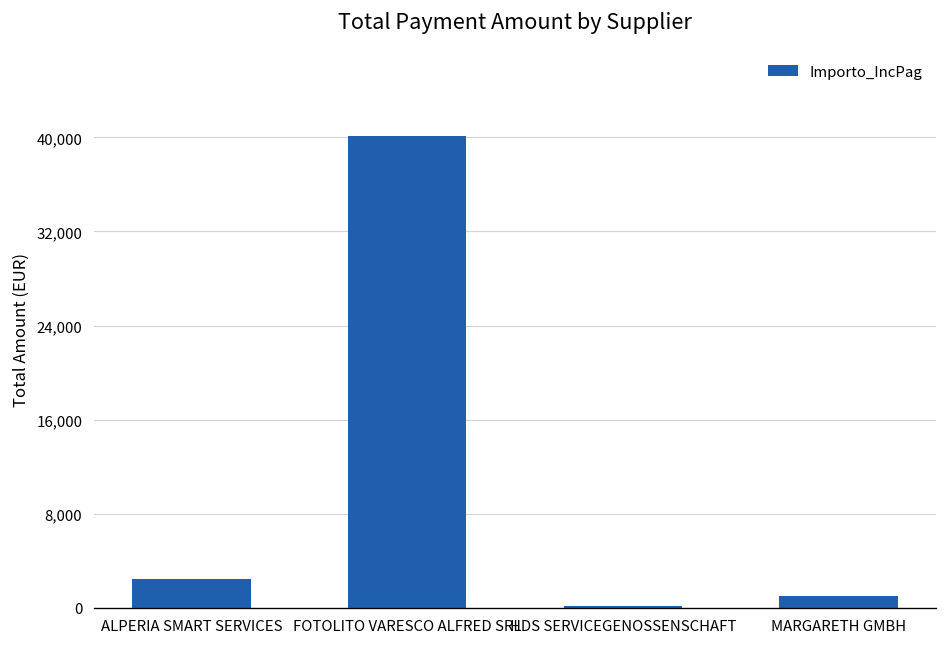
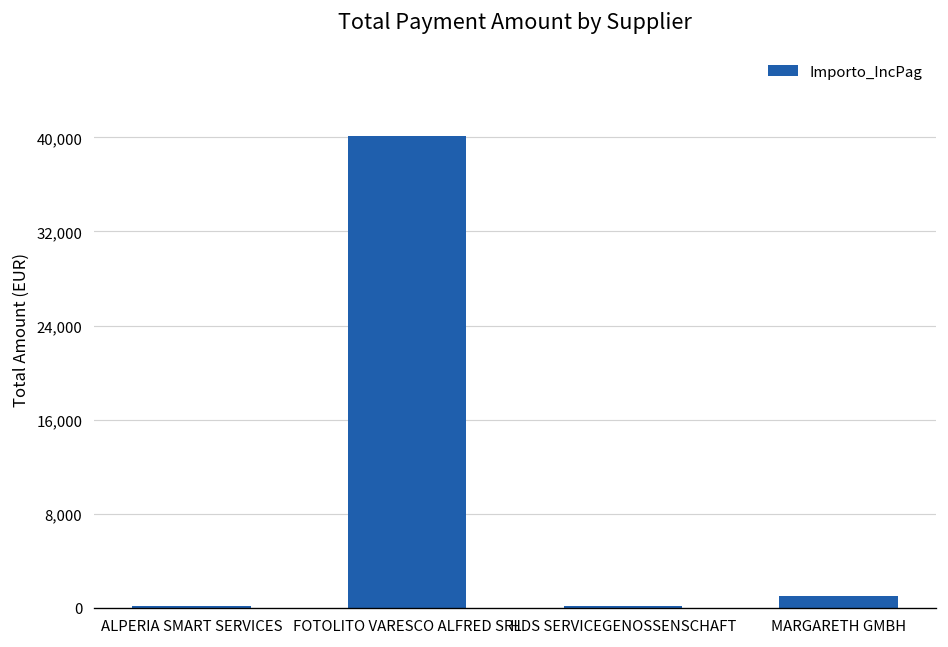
ALPERIA SMART SERVICES: 2,000 -> 0
